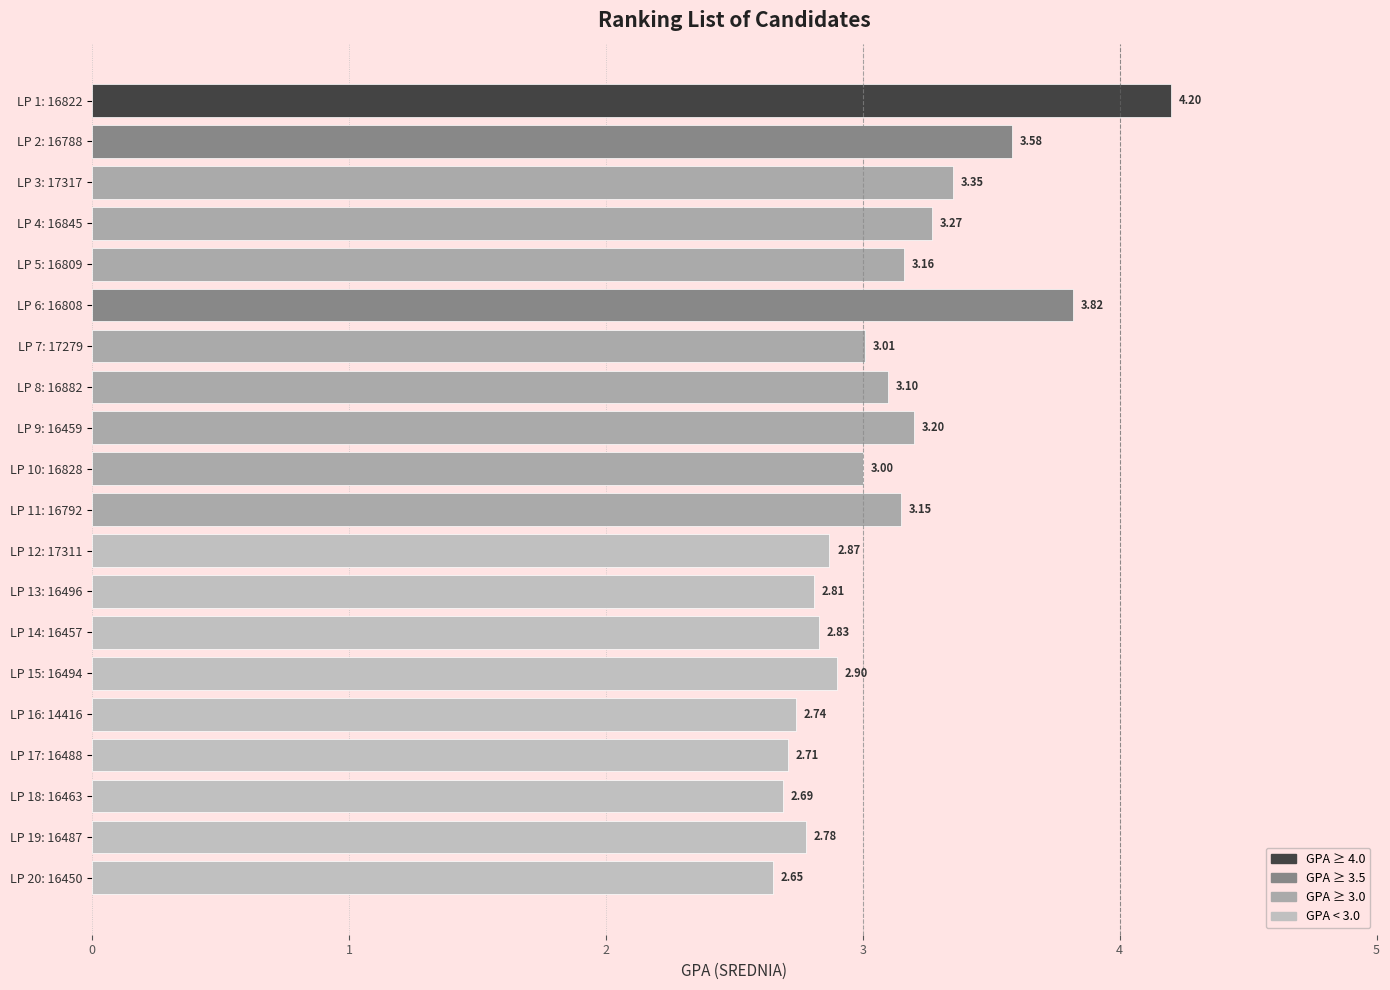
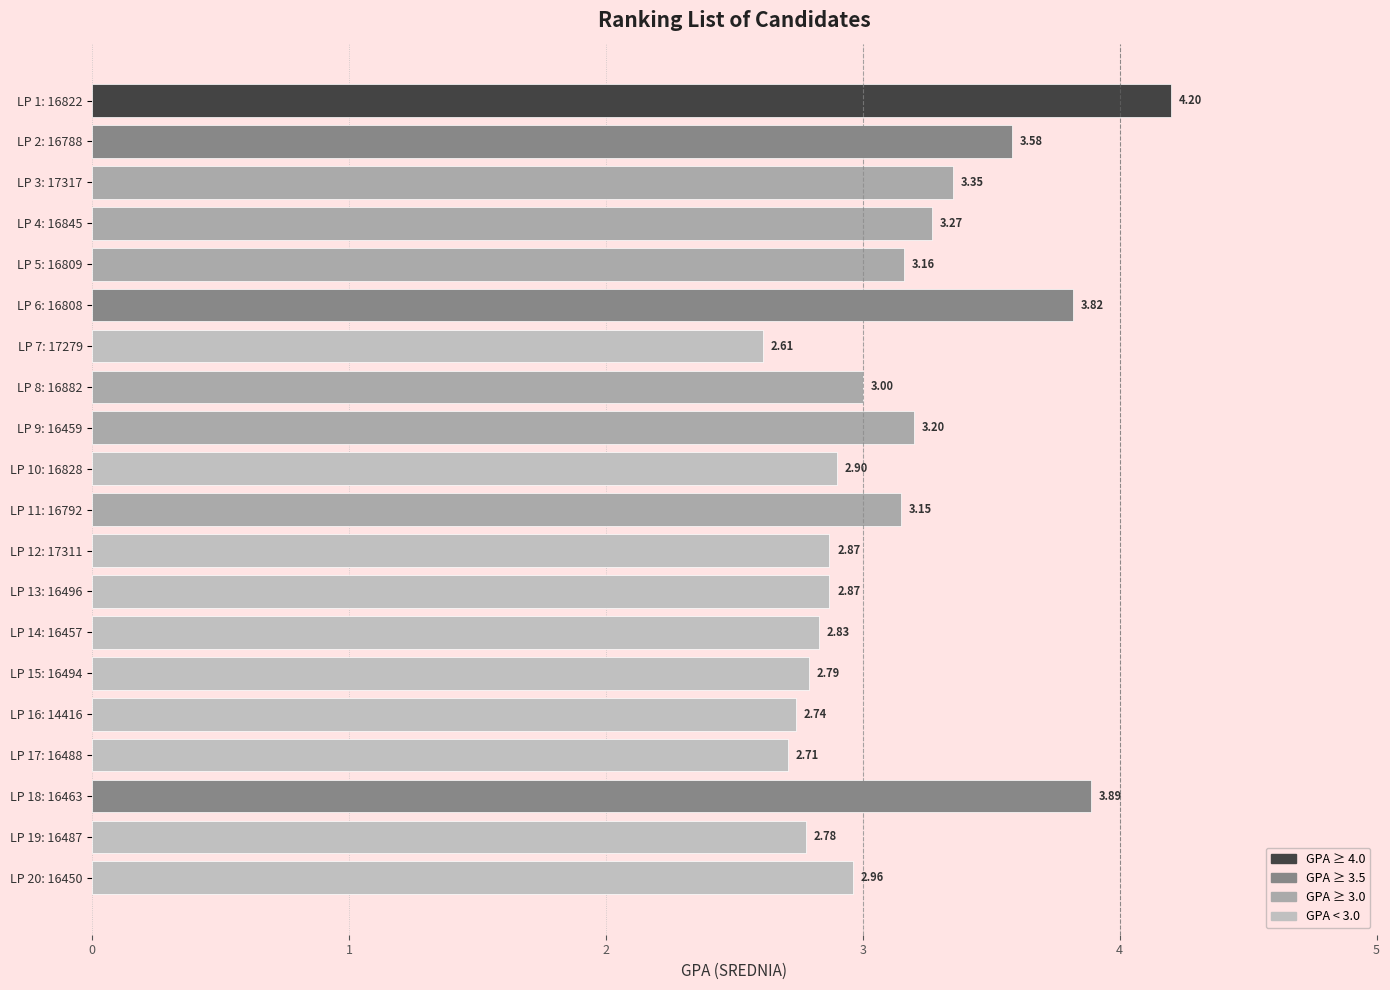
LP 7: 17279: 3.01 -> 2.61
LP 8: 16882: 3.10 -> 3.00
LP 10: 16828: 3.00 -> 2.90
LP 13: 16496: 2.81 -> 2.87
LP 15: 16494: 2.90 -> 2.79
LP 18: 16463: 2.69 -> 3.89
LP 20: 16450: 2.65 -> 2.96
